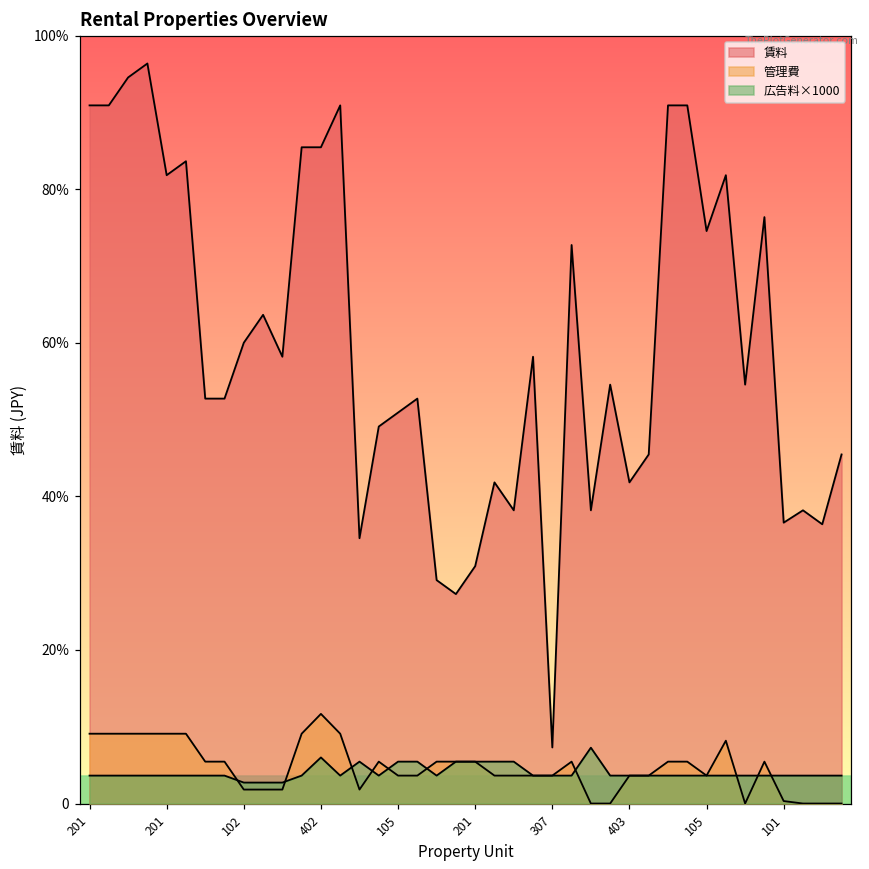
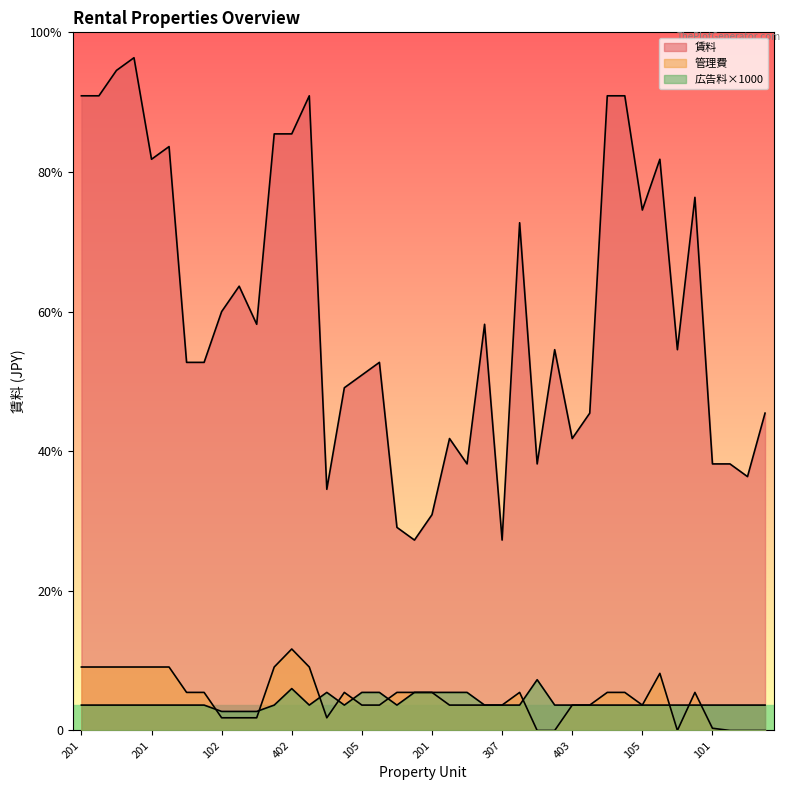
賃料, 307: 7% -> 27%
賃料, 101: 37% -> 38%
